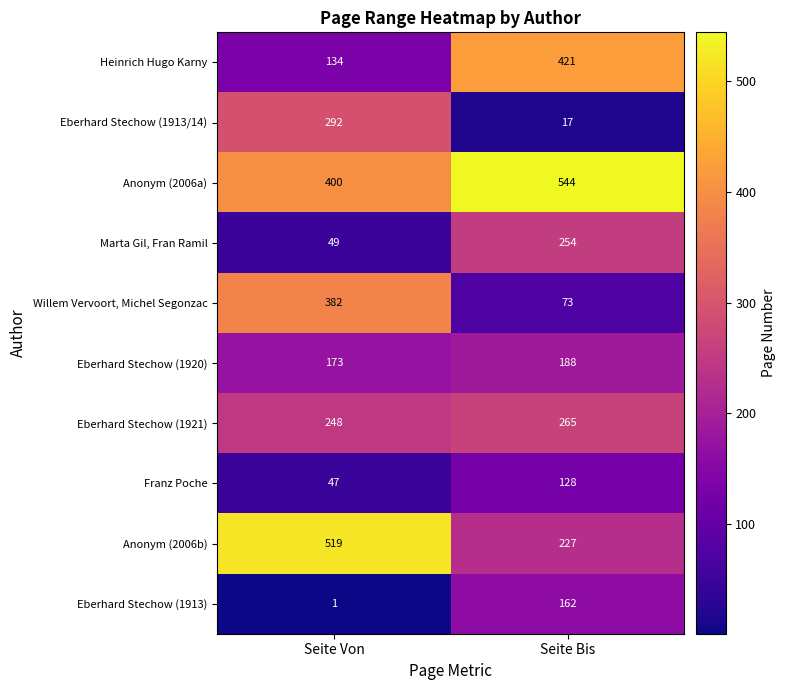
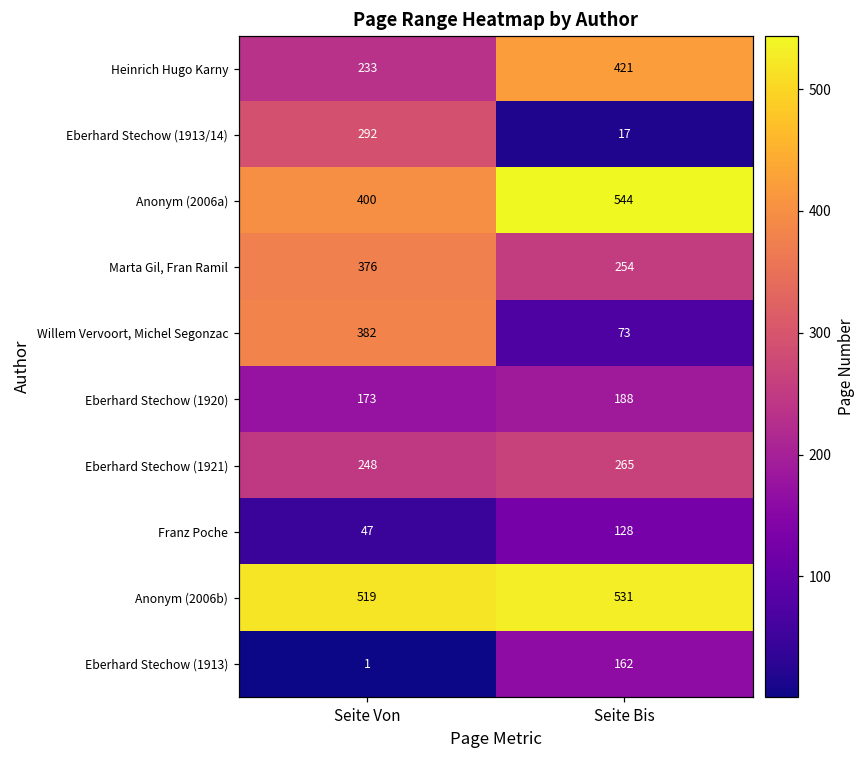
Heinrich Hugo Karny, Seite Von: 134 -> 233
Marta Gil, Fran Ramil, Seite Von: 49 -> 376
Anonym (2006b), Seite Bis: 227 -> 531
